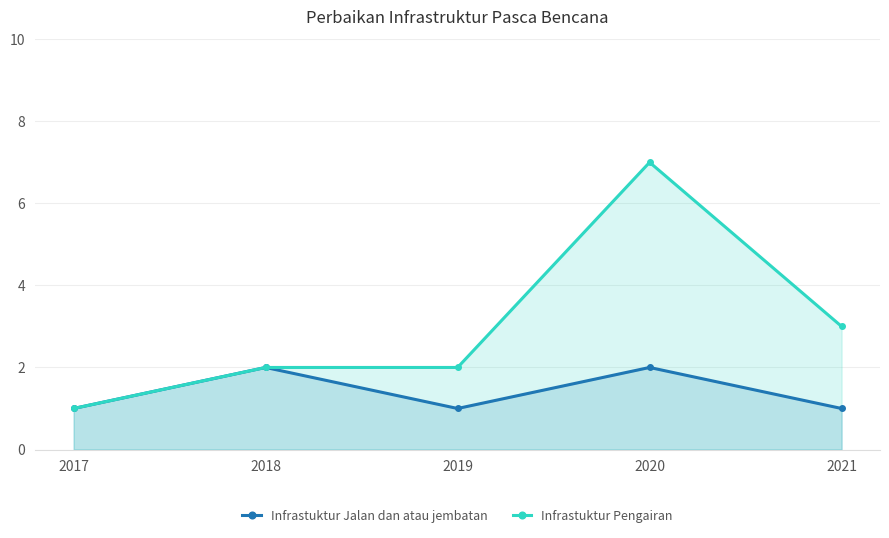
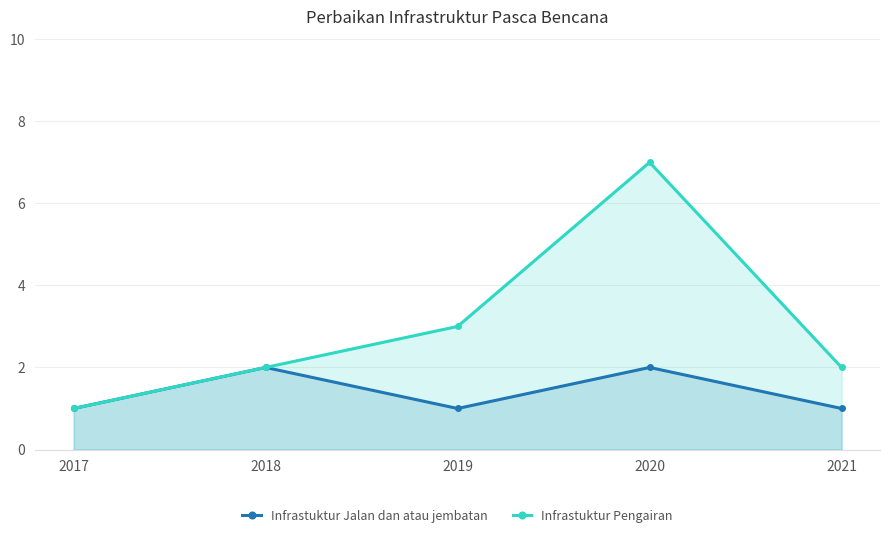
Infrastuktur Pengairan, 2019: 2 -> 3
Infrastuktur Pengairan, 2021: 3 -> 2
